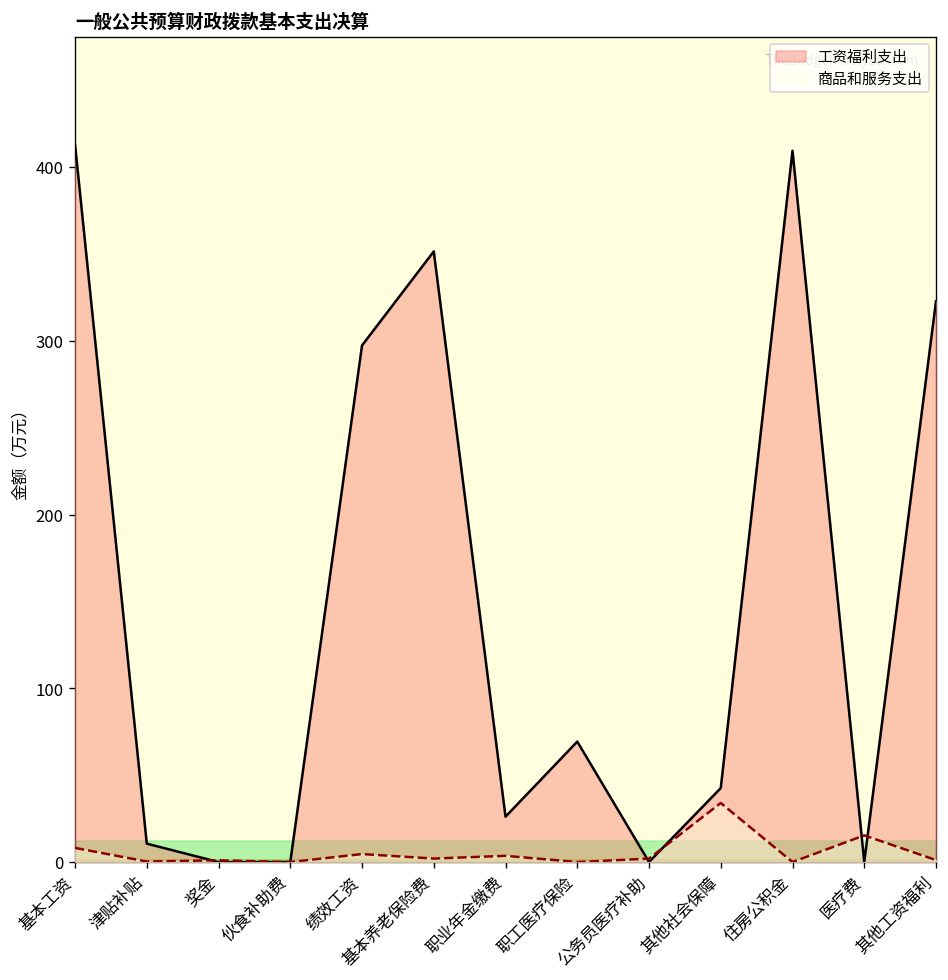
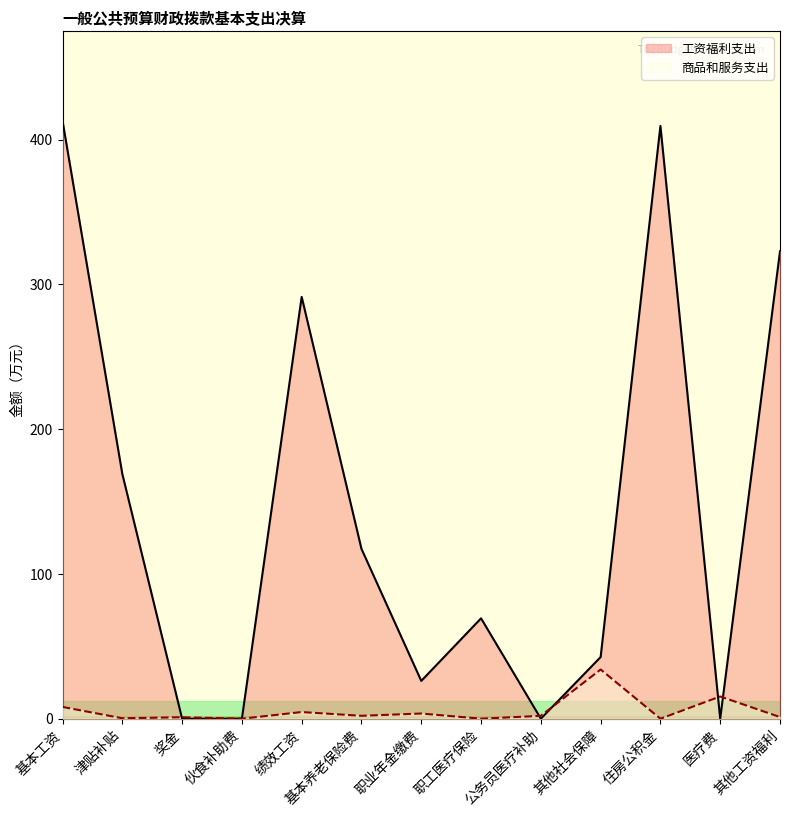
工资福利支出, 津贴补贴: 11 -> 169
工资福利支出, 绩效工资: 297 -> 291
工资福利支出, 基本养老保险费: 352 -> 117
